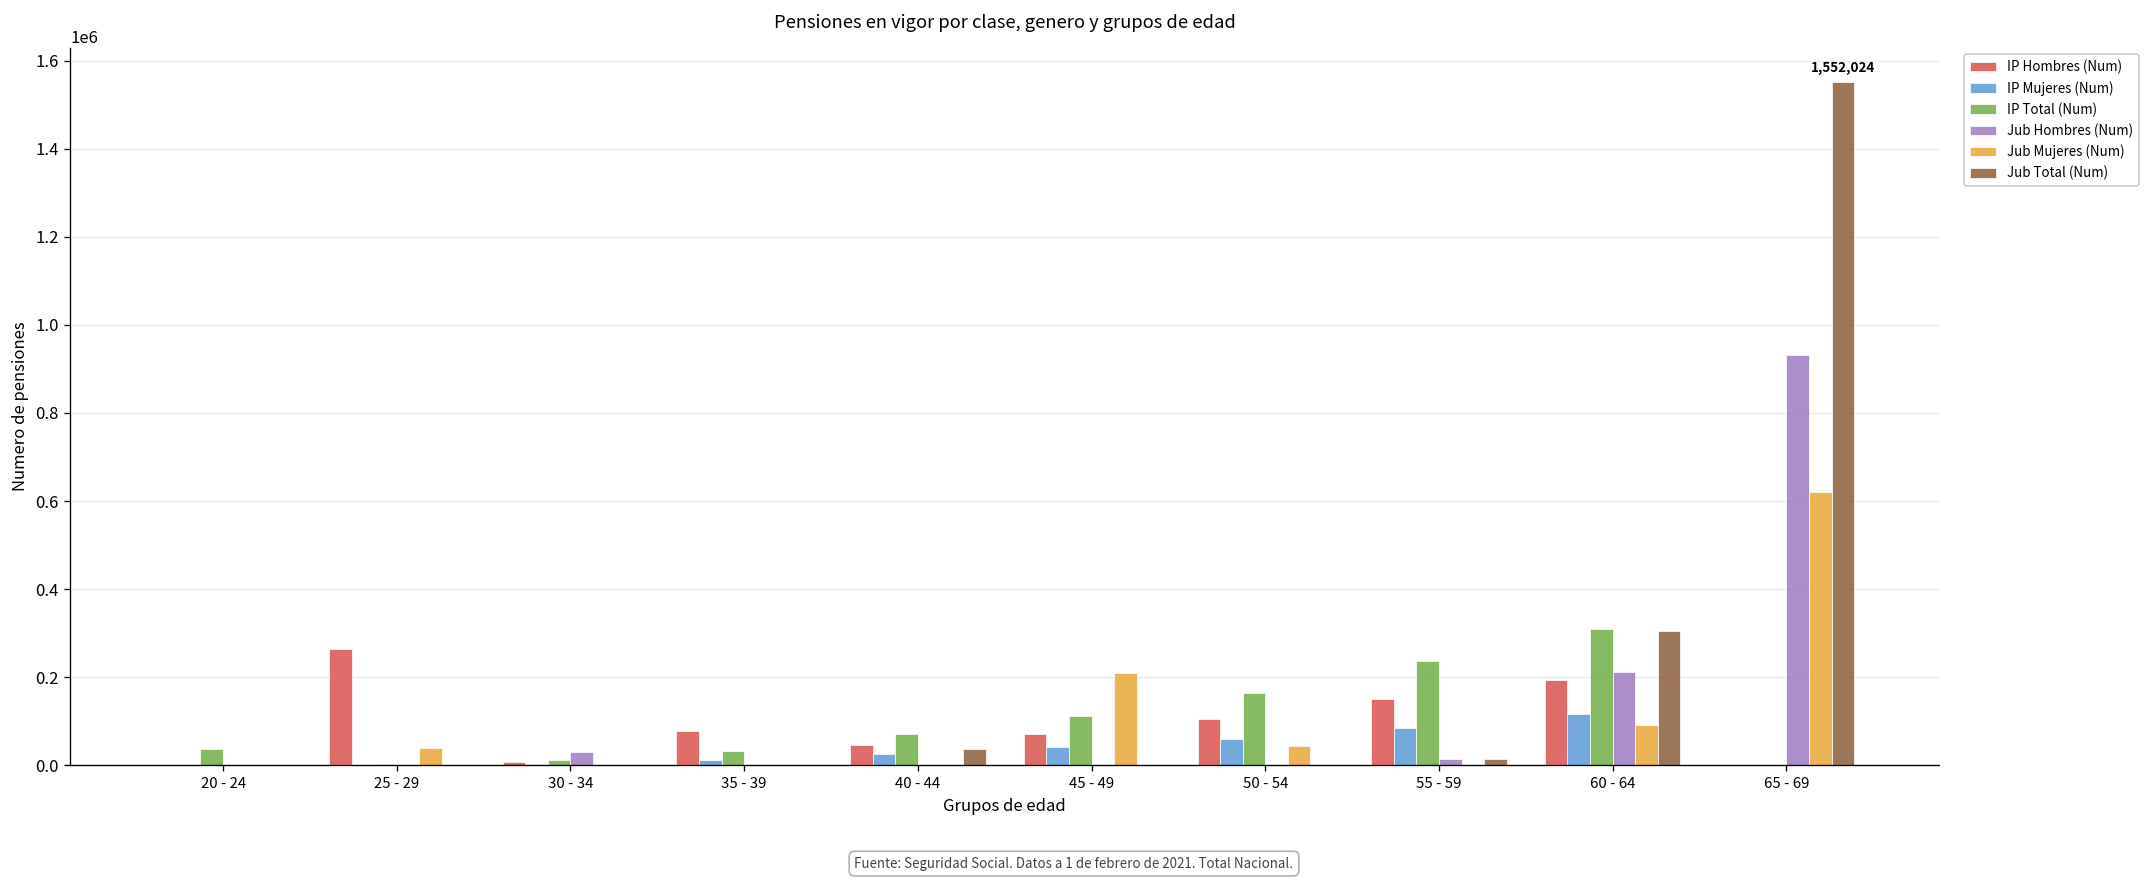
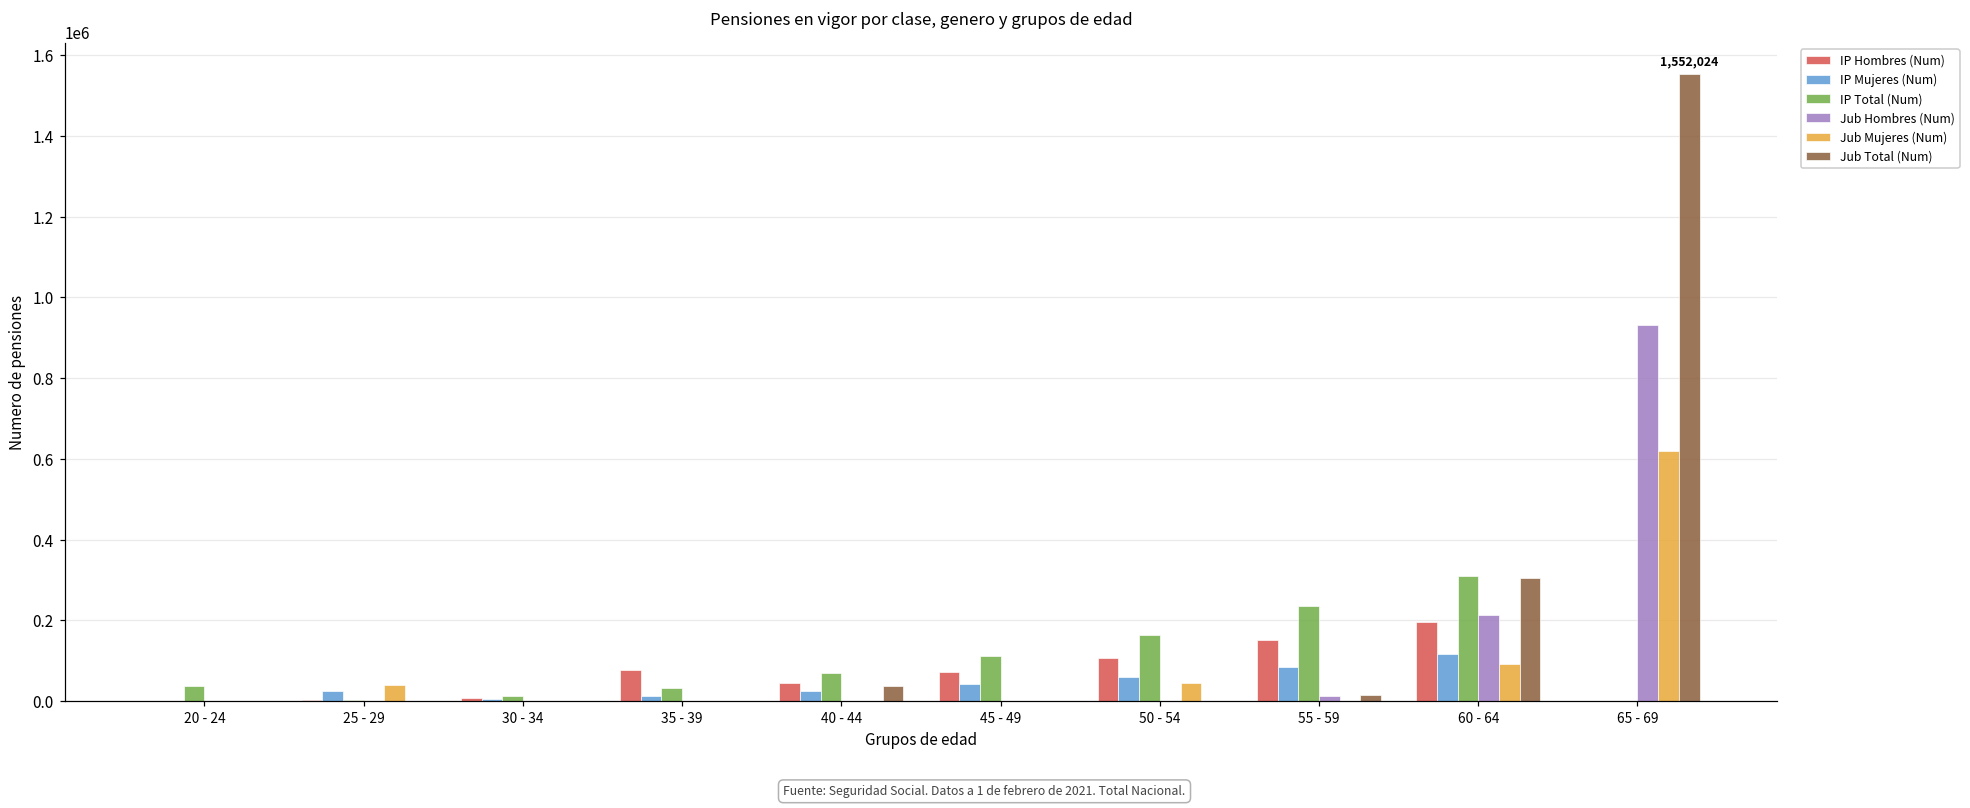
IP Hombres (Num), 25 - 29: 260000 -> 0
IP Mujeres (Num), 25 - 29: 0 -> 20000
Jub Hombres (Num), 30 - 34: 30000 -> 0
Jub Mujeres (Num), 45 - 49: 210000 -> 0
